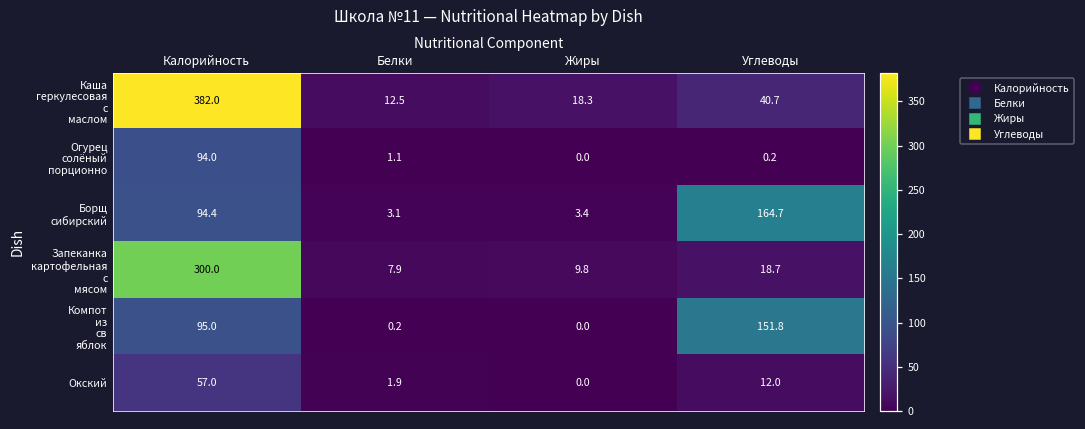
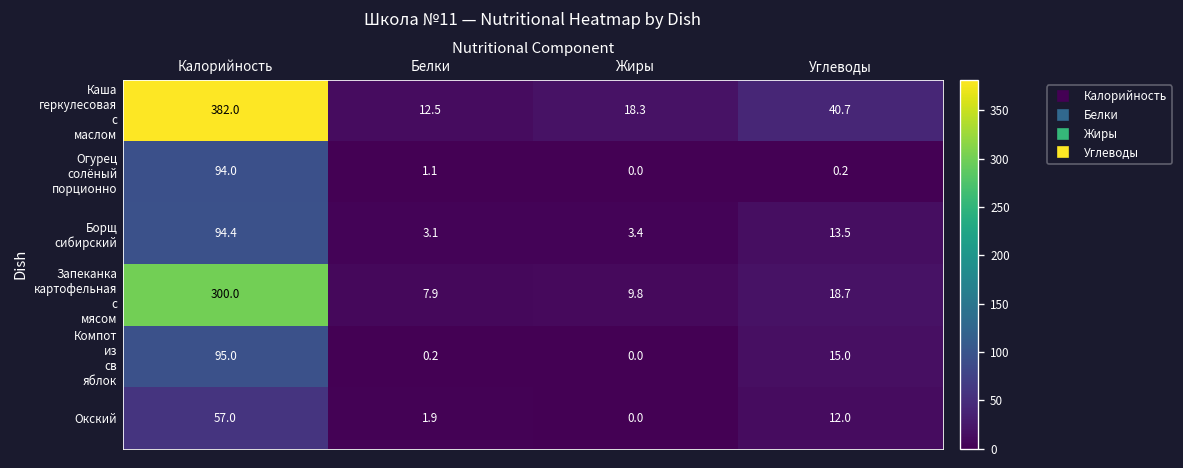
Борщ сибирский, Углеводы: 164.7 -> 13.5
Компот из св яблок, Углеводы: 151.8 -> 15.0
